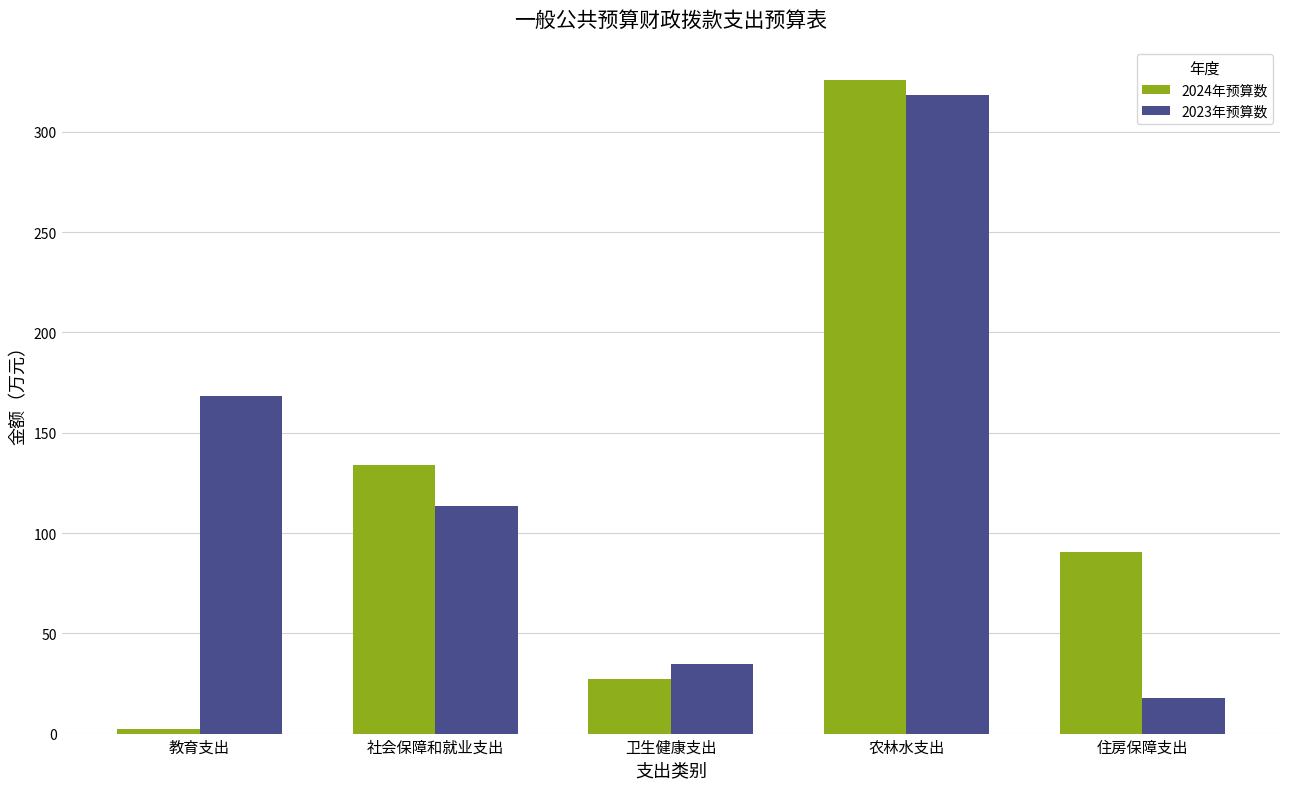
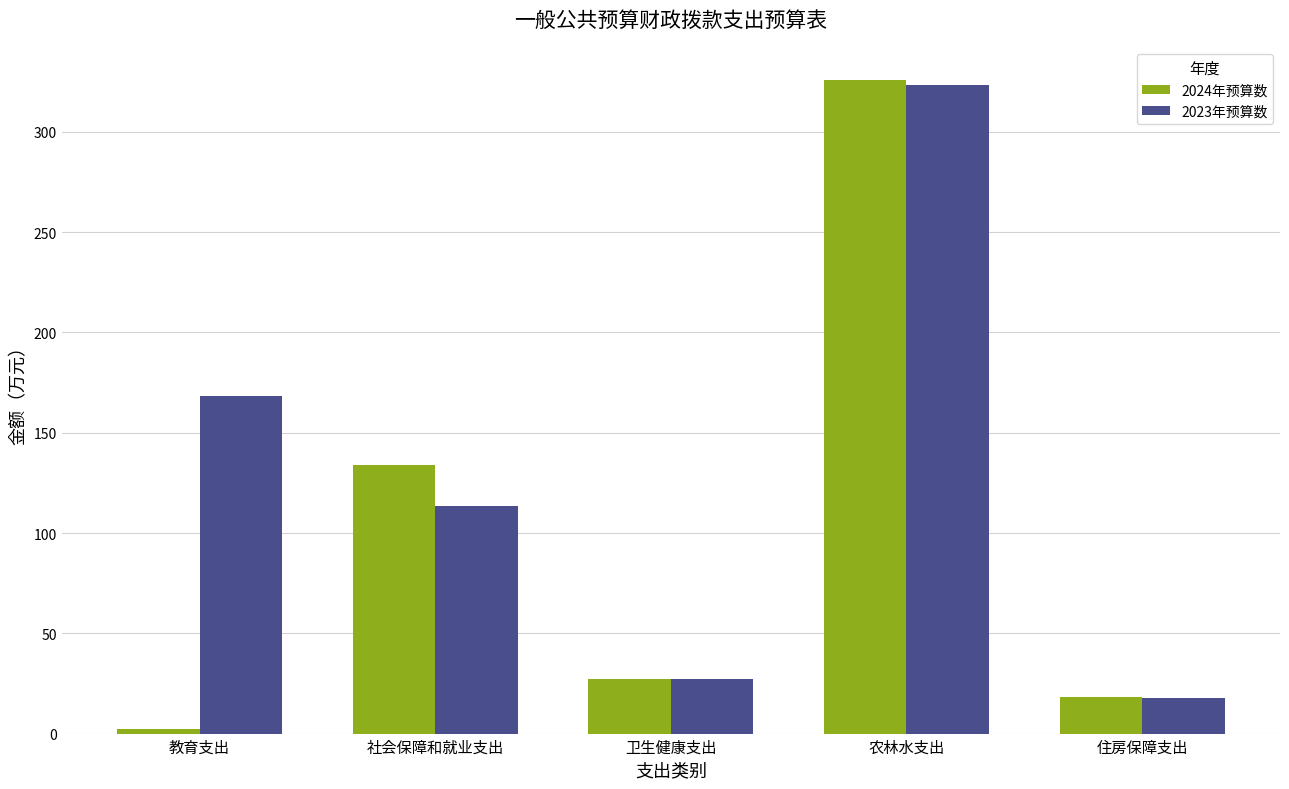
2023年预算数, 卫生健康支出: 35 -> 27
2023年预算数, 农林水支出: 318 -> 324
2024年预算数, 住房保障支出: 91 -> 18
